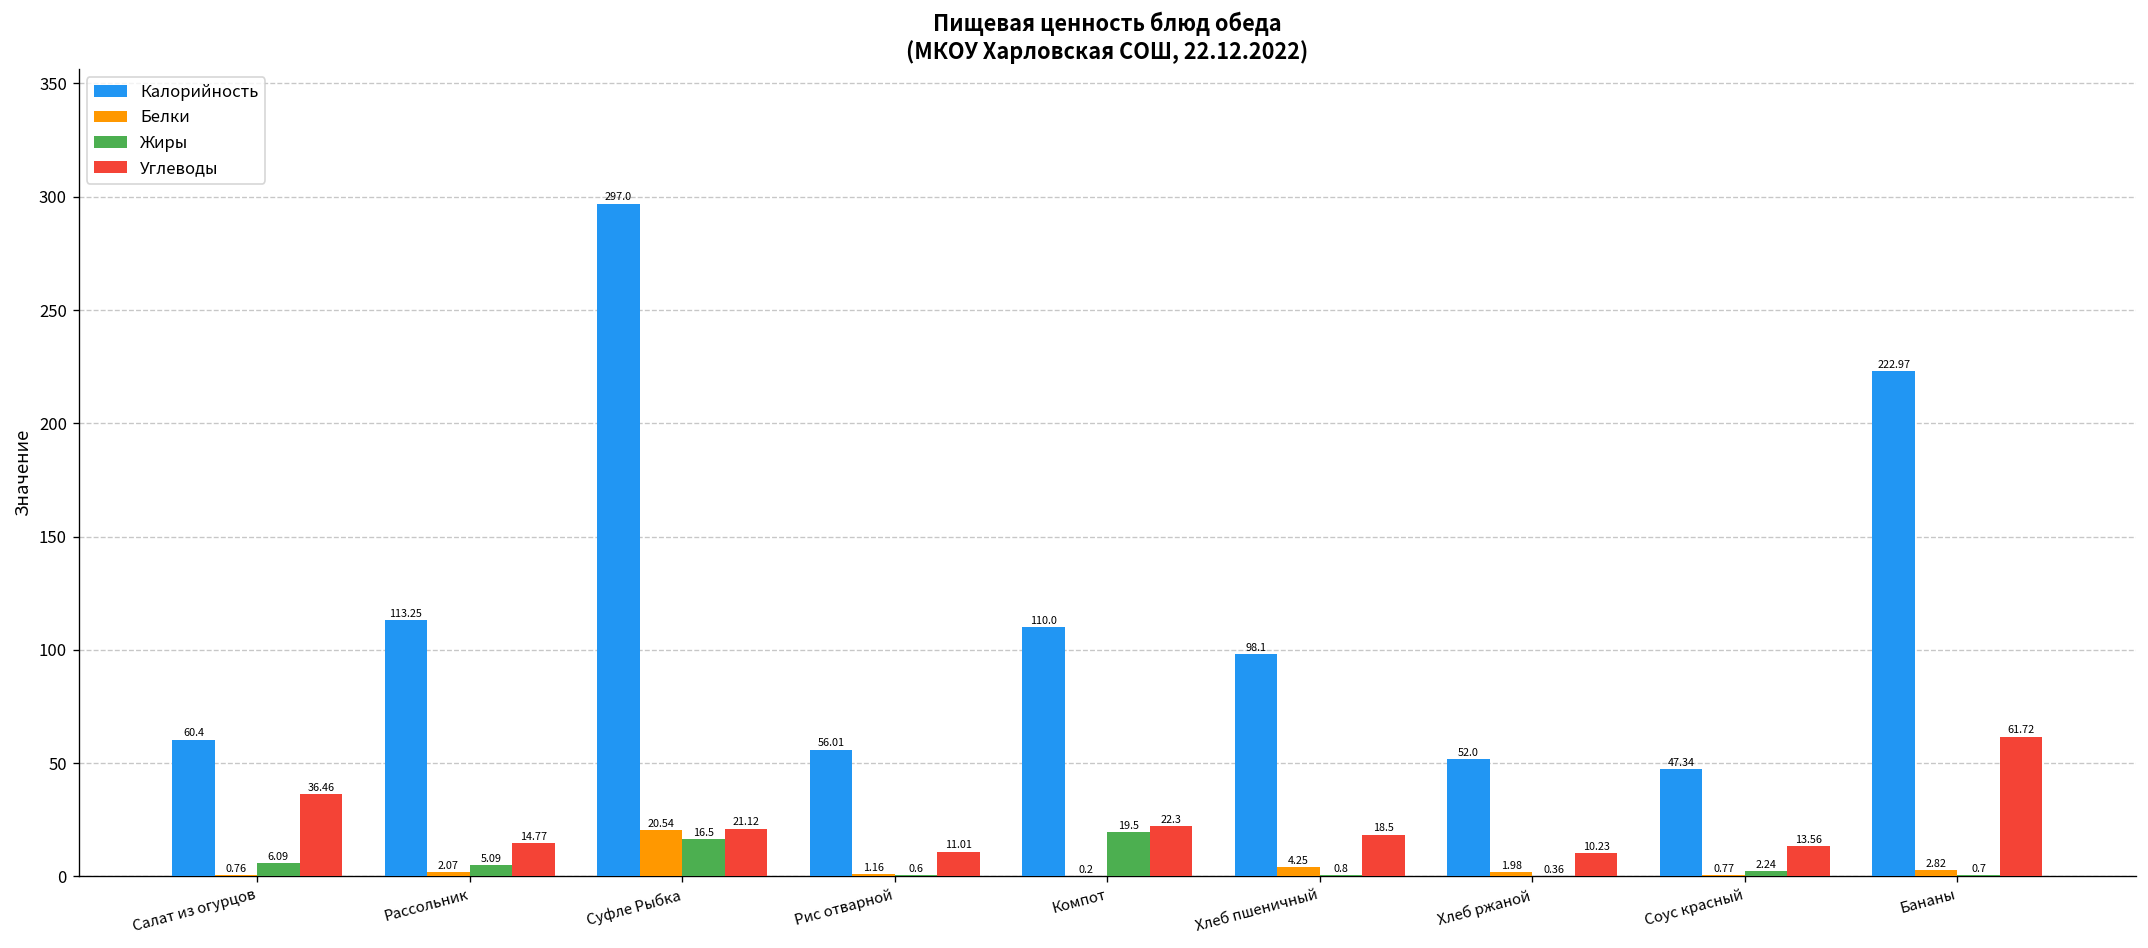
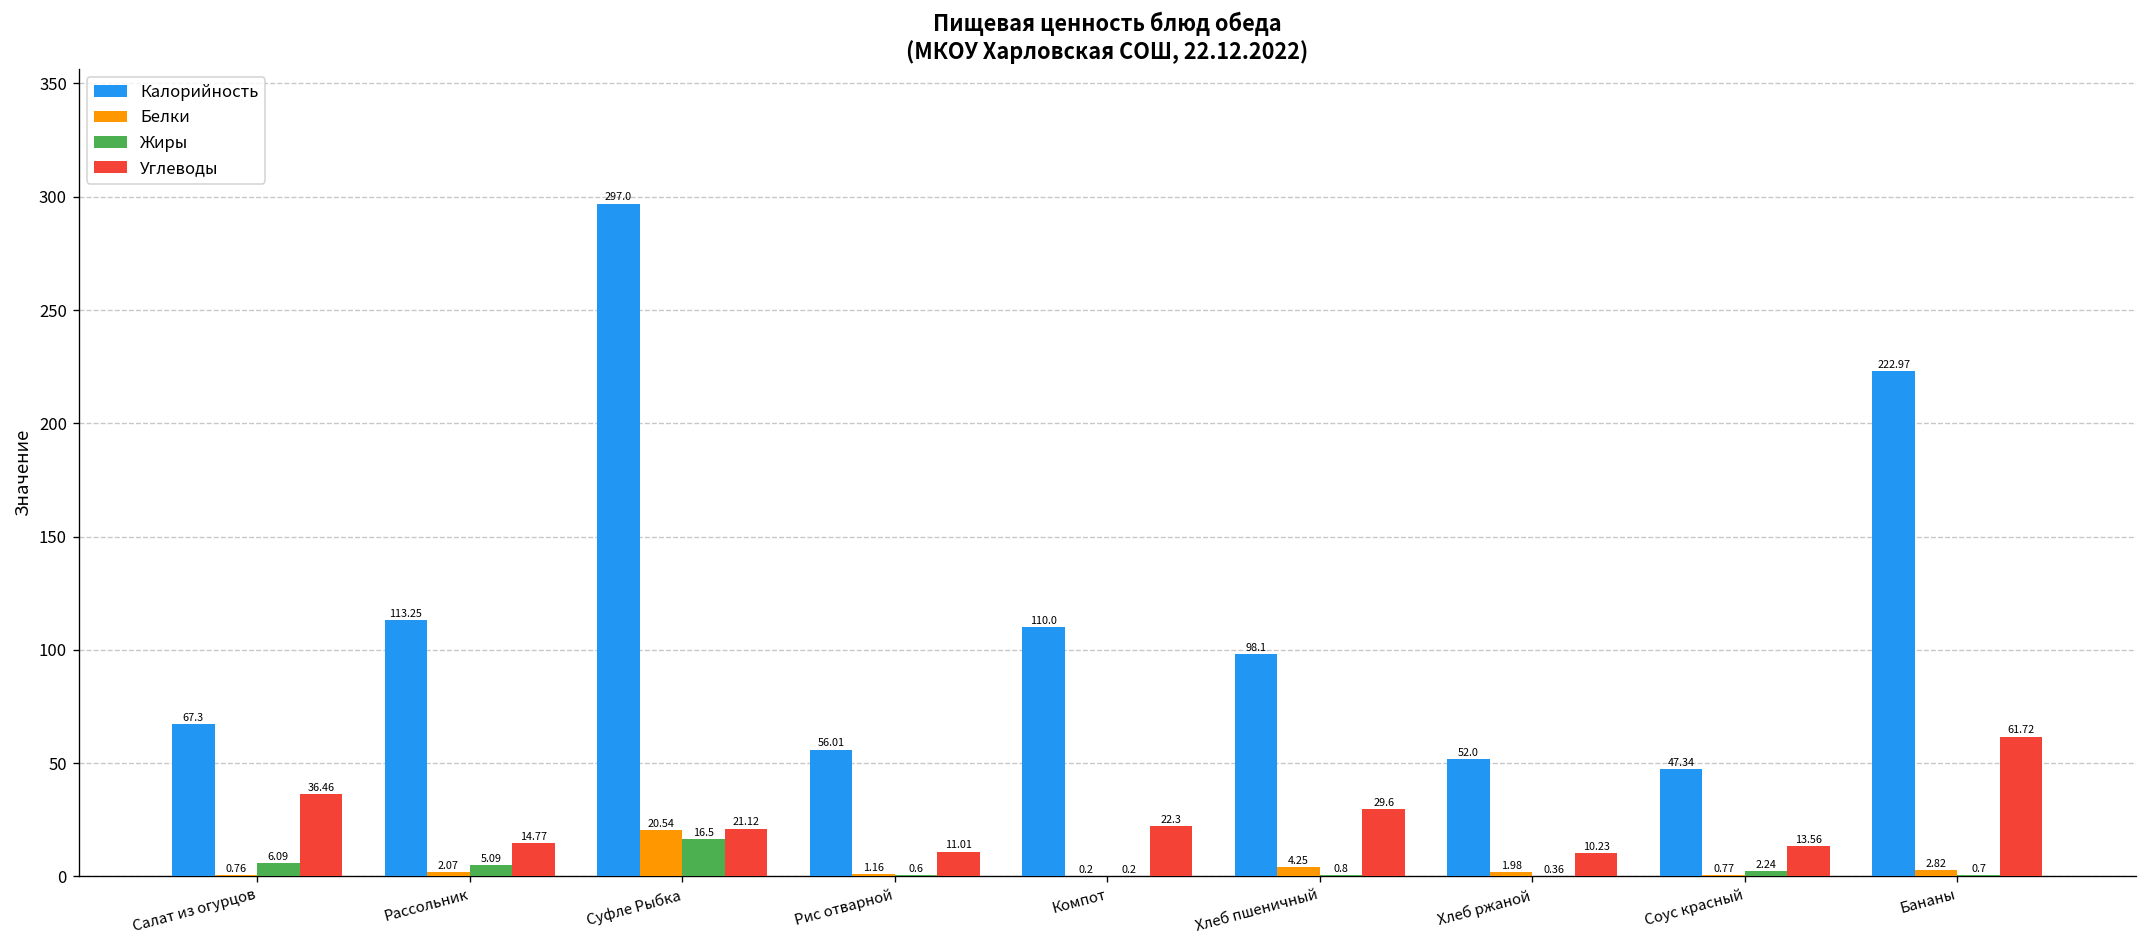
Калорийность, Салат из огурцов: 60.4 -> 67.3
Жиры, Компот: 19.5 -> 0.2
Углеводы, Хлеб пшеничный: 18.5 -> 29.6
